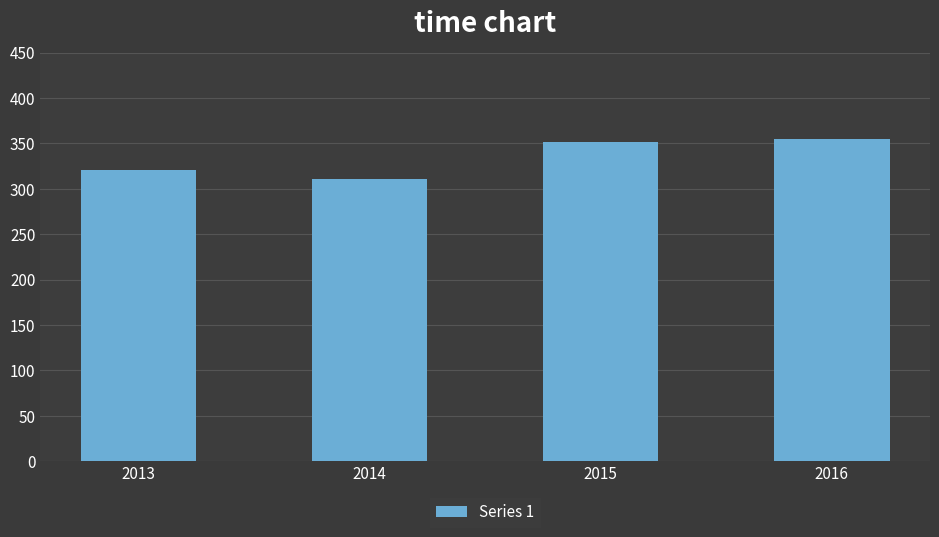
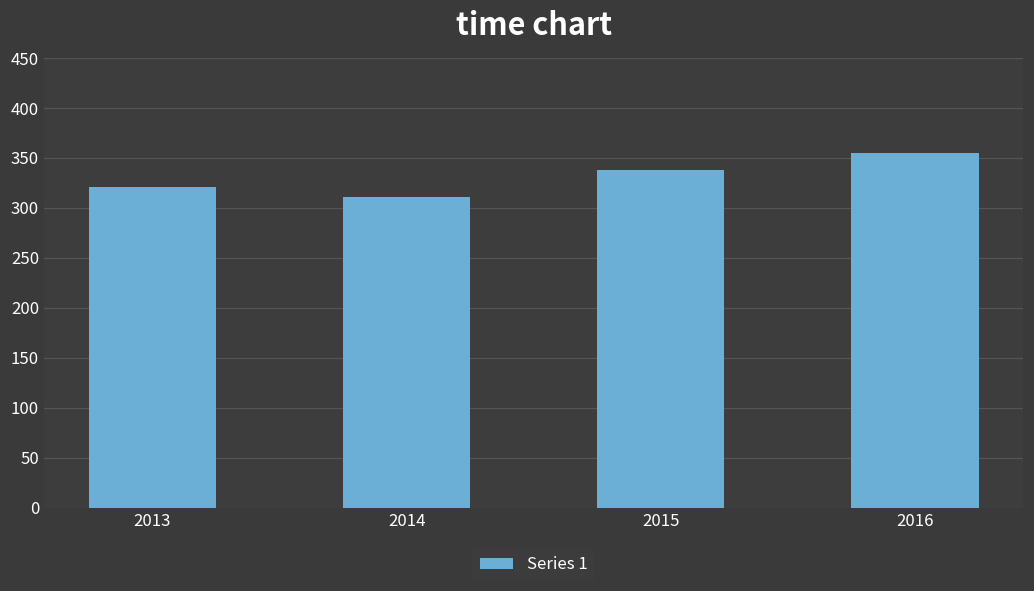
2015: 350 -> 340
